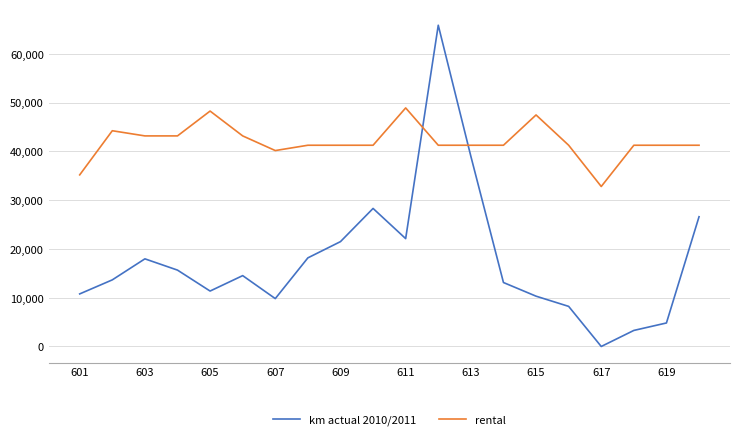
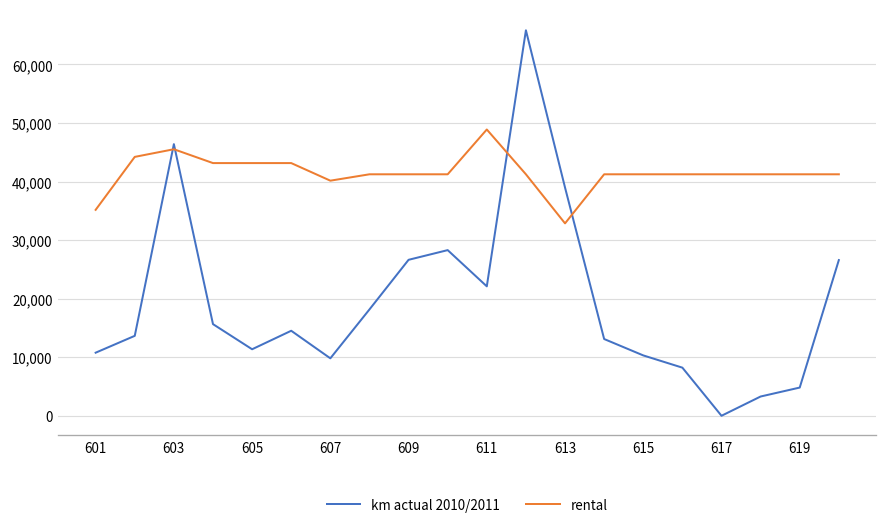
km actual 2010/2011, 603: 18,000 -> 46,000
rental, 603: 43,000 -> 46,000
rental, 605: 48,000 -> 43,000
km actual 2010/2011, 609: 21,000 -> 27,000
rental, 613: 41,000 -> 33,000
rental, 615: 47,000 -> 41,000
rental, 617: 33,000 -> 41,000
